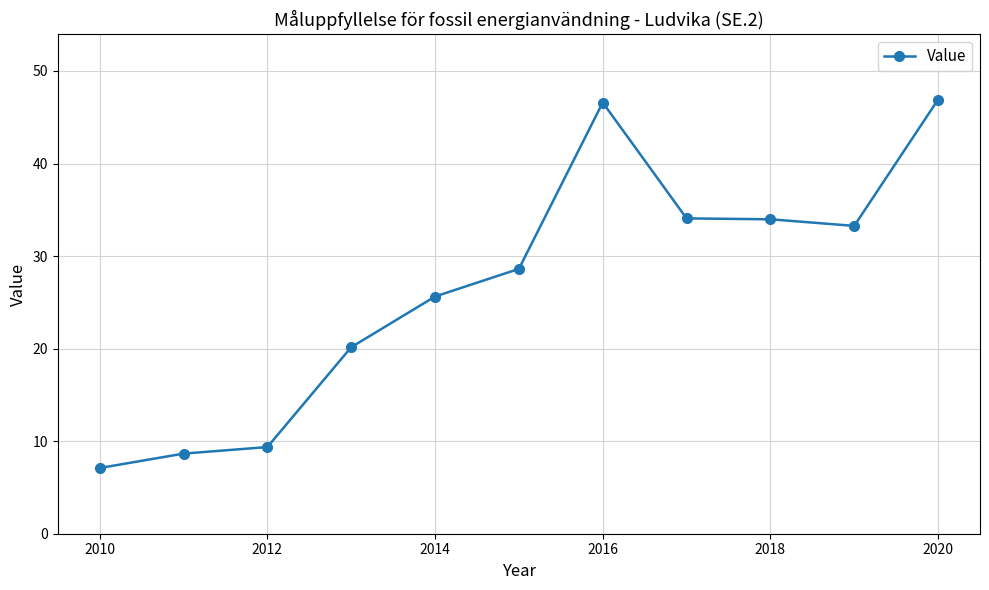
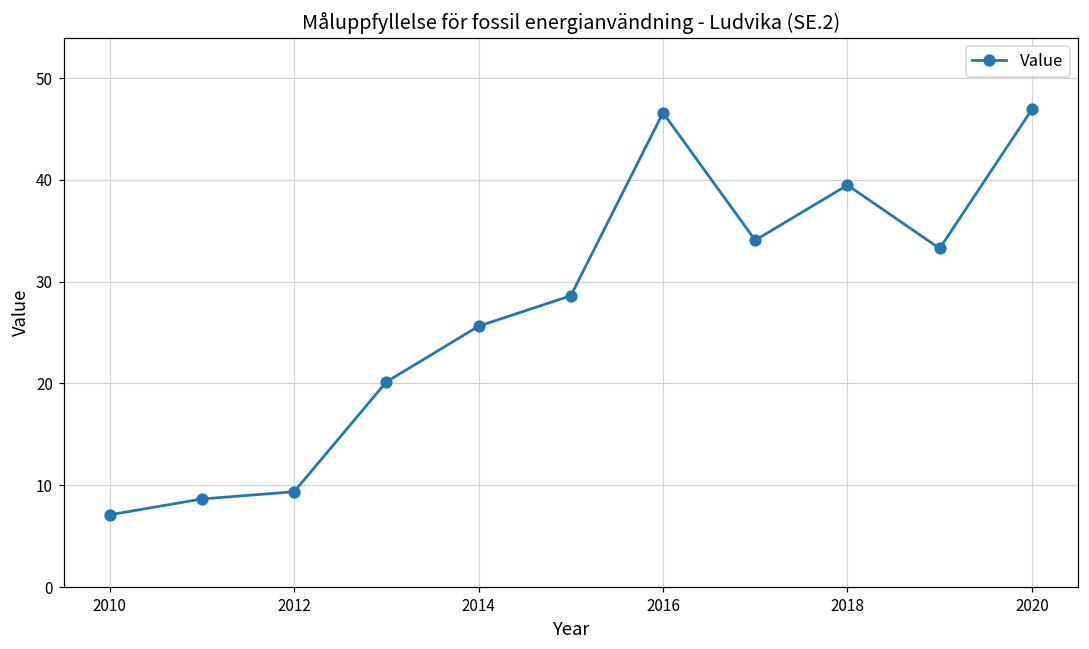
2018: 34 -> 39
